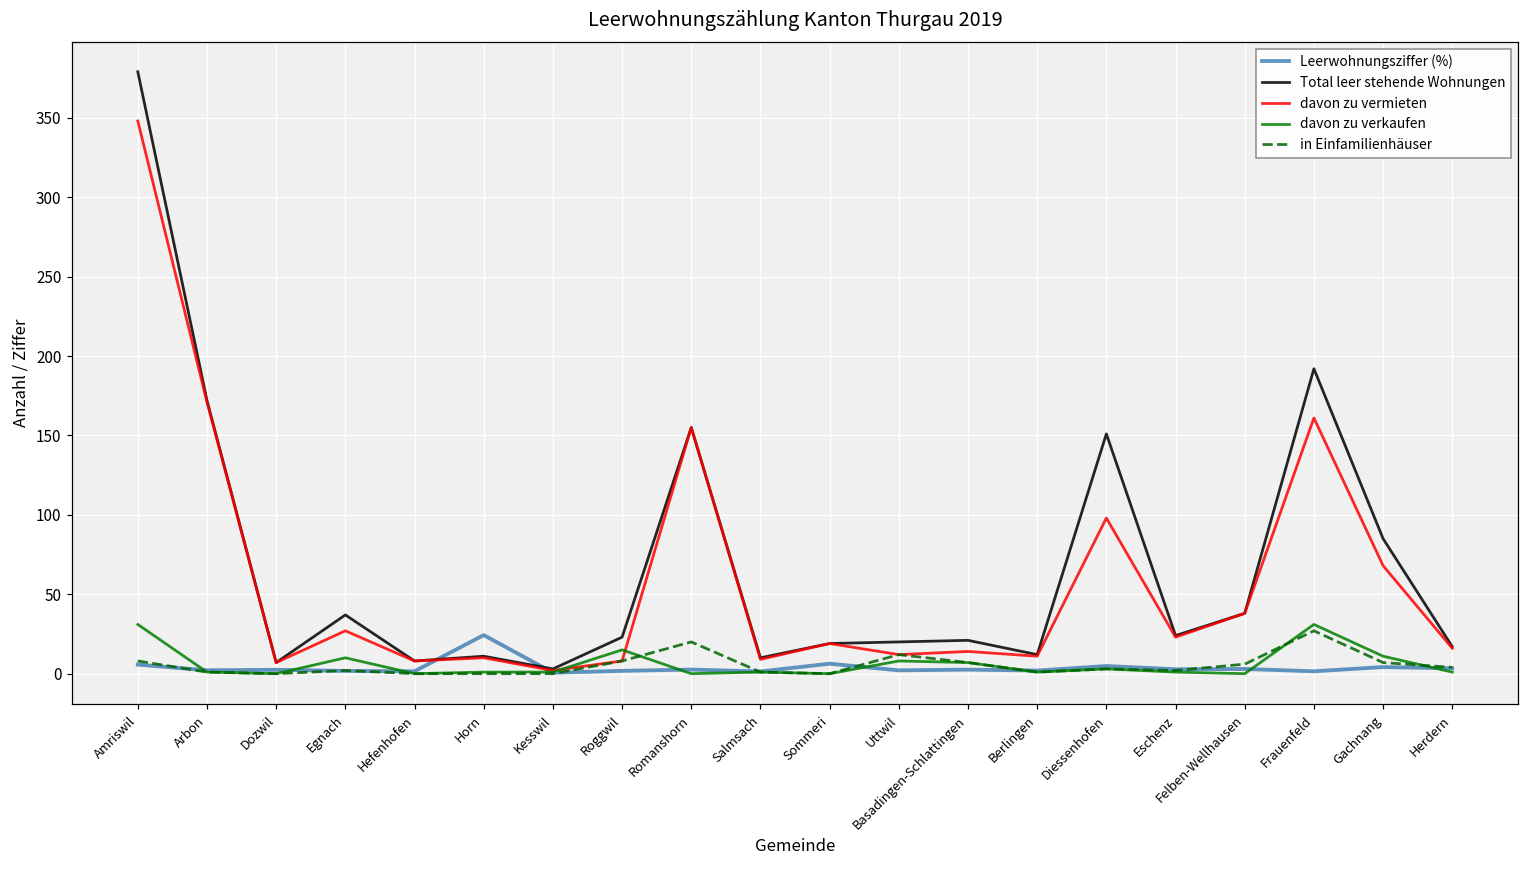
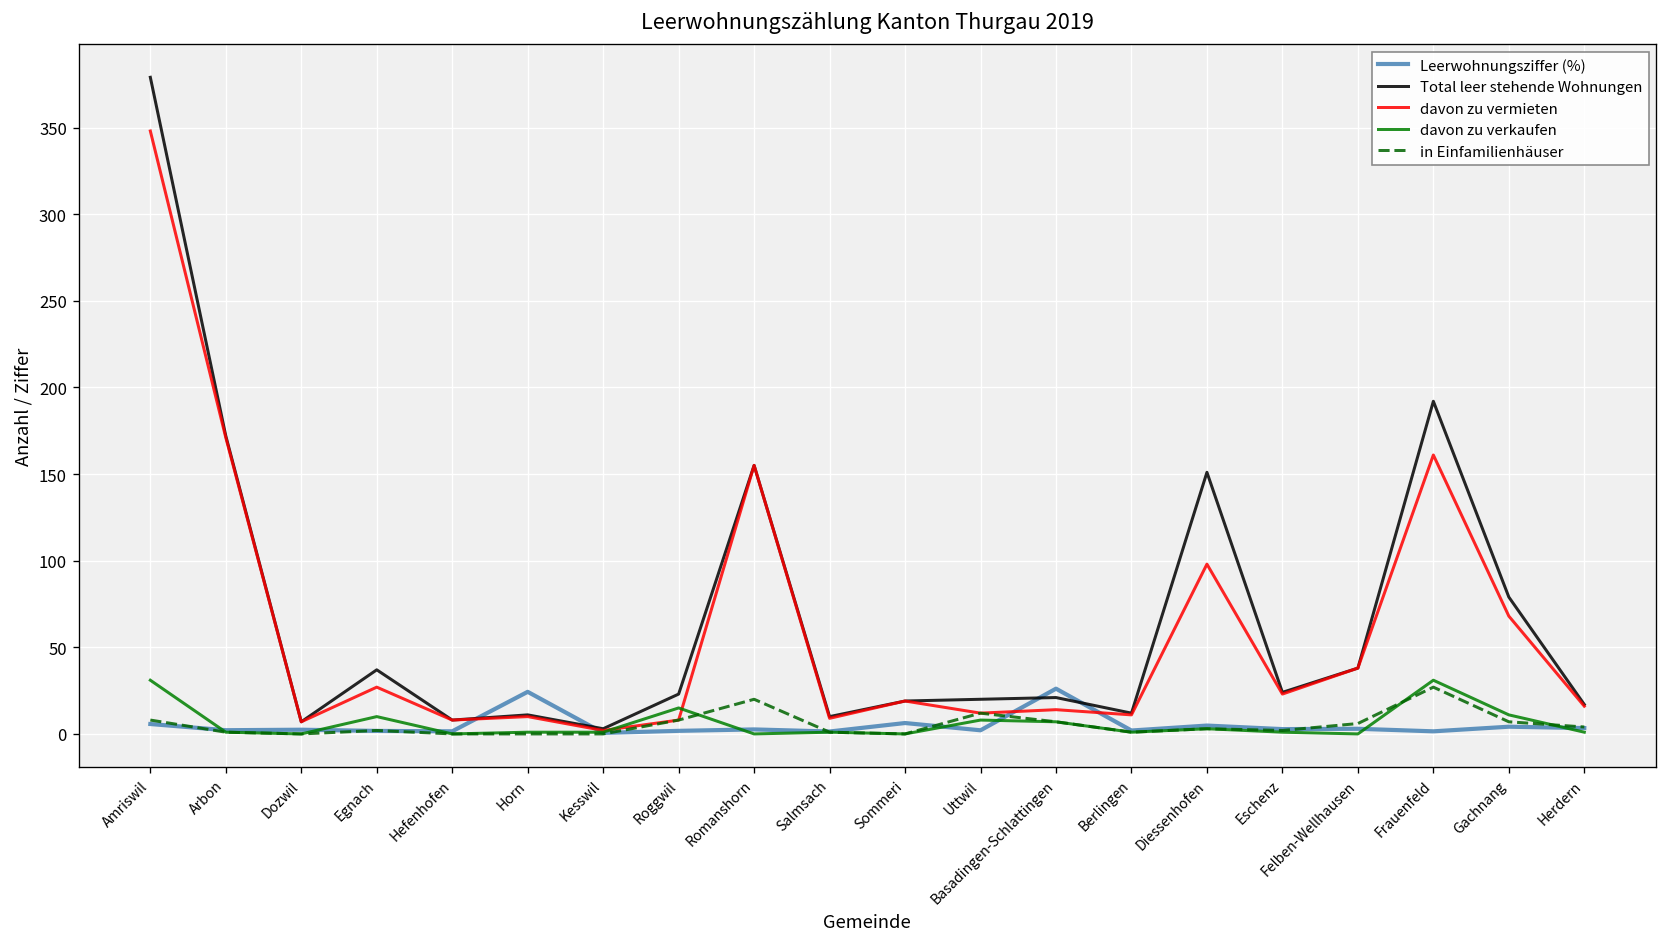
Leerwohnungsziffer (%), Basadingen-Schlattingen: 3 -> 26
Total leer stehende Wohnungen, Gachnang: 85 -> 79
